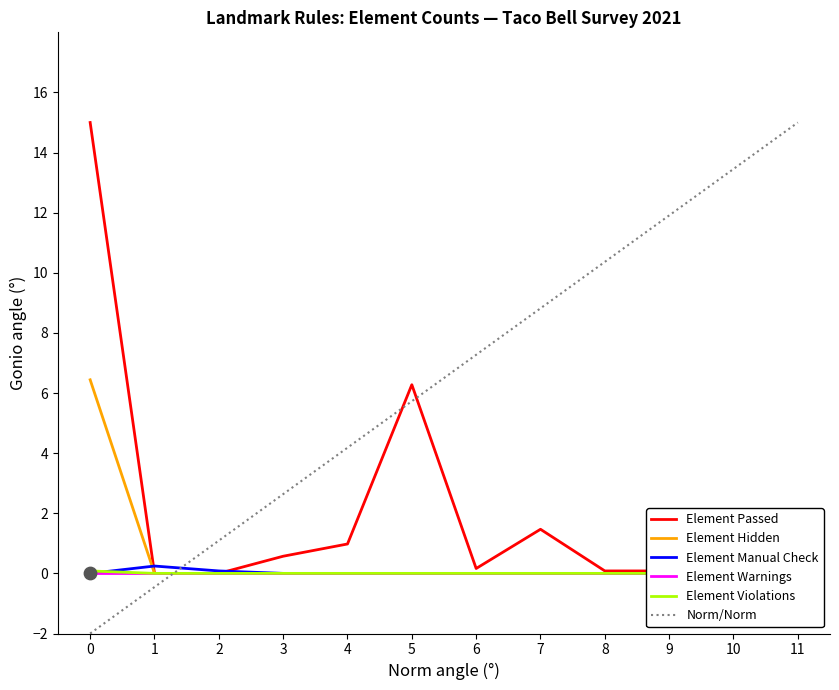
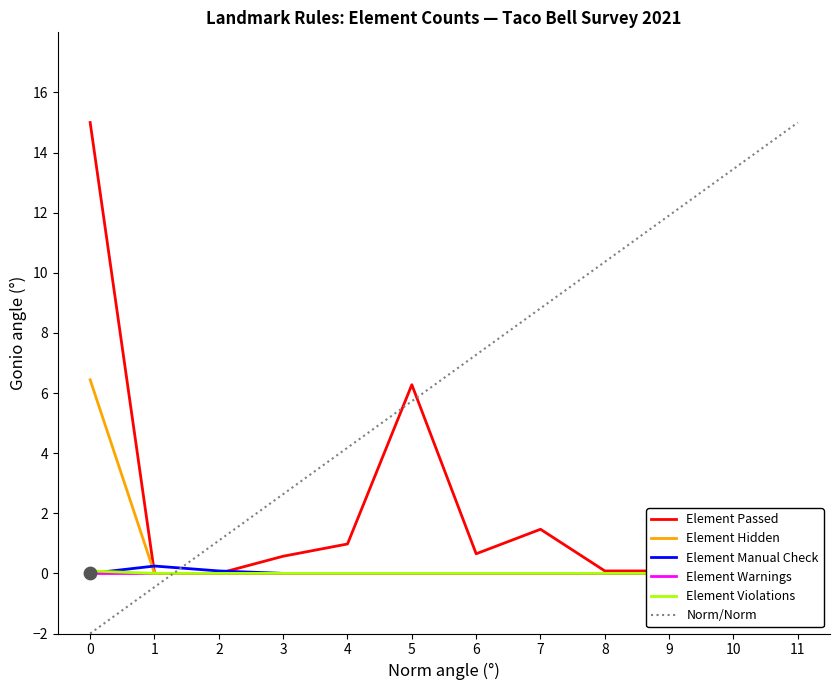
Element Passed, 6: 0.2 -> 0.7
